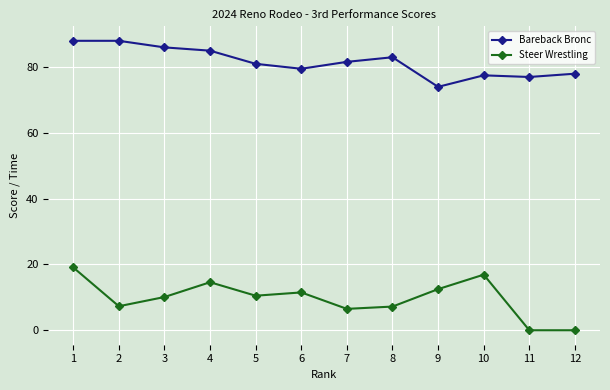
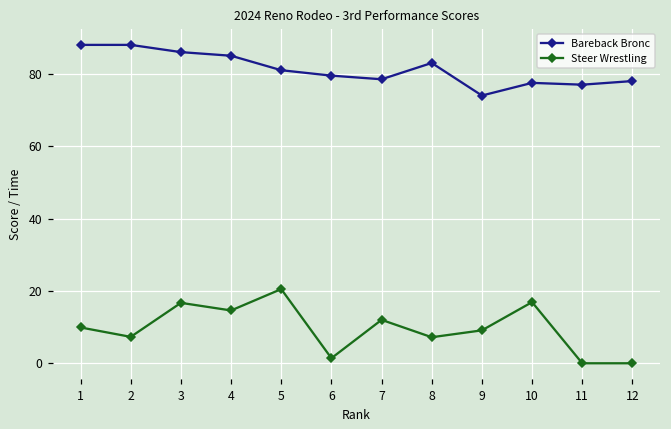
Steer Wrestling, 1: 19 -> 10
Steer Wrestling, 3: 10 -> 17
Steer Wrestling, 5: 11 -> 21
Steer Wrestling, 6: 12 -> 1
Bareback Bronc, 7: 82 -> 79
Steer Wrestling, 7: 7 -> 12
Steer Wrestling, 9: 13 -> 9
